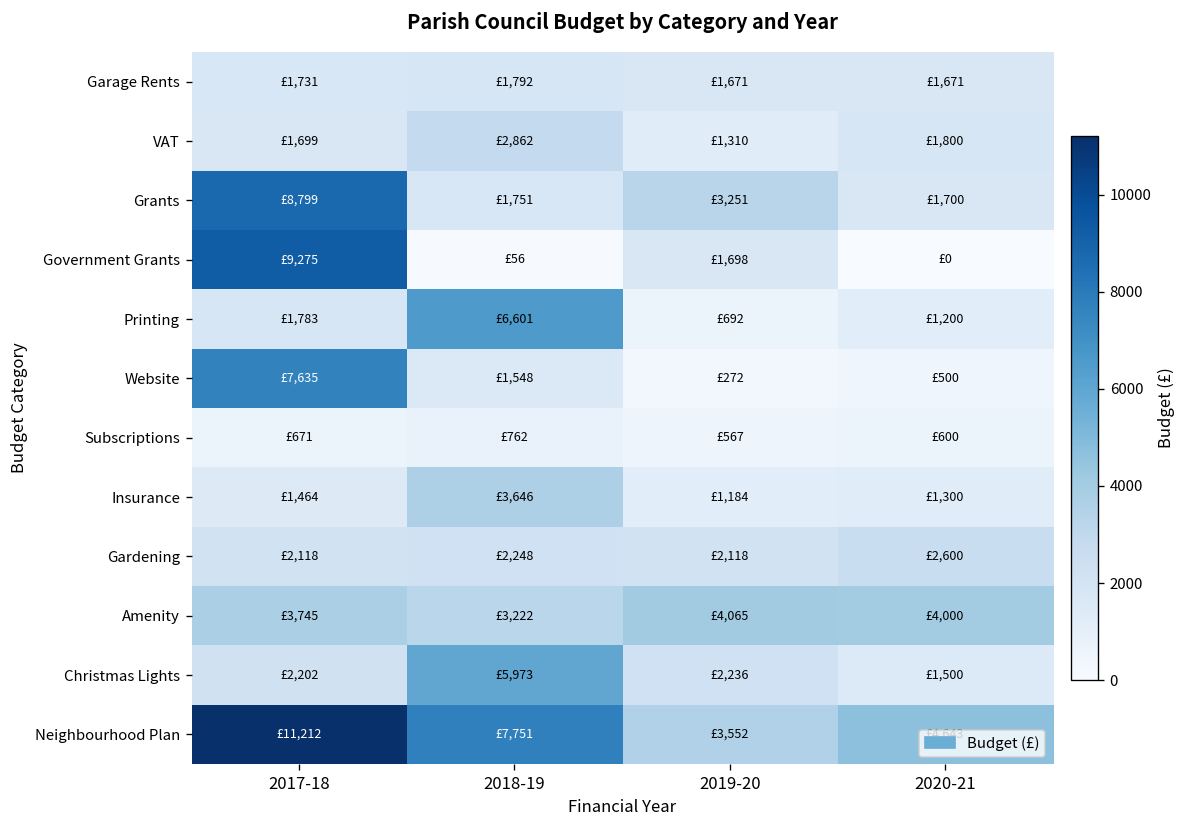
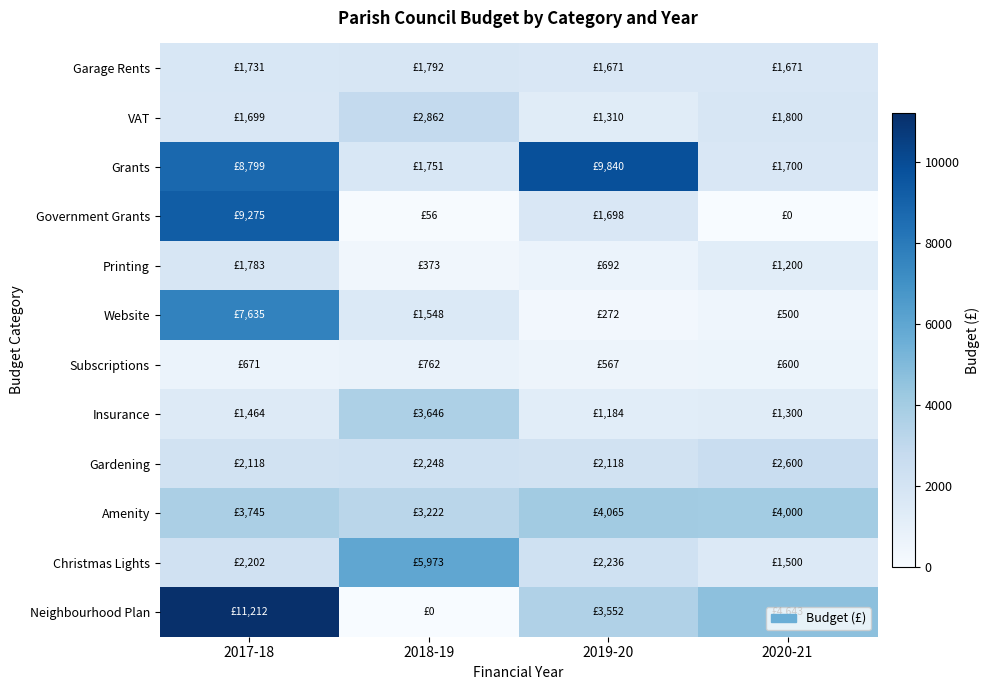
Grants, 2019-20: £3,251 -> £9,840
Printing, 2018-19: £6,601 -> £373
Neighbourhood Plan, 2018-19: £7,751 -> £0
